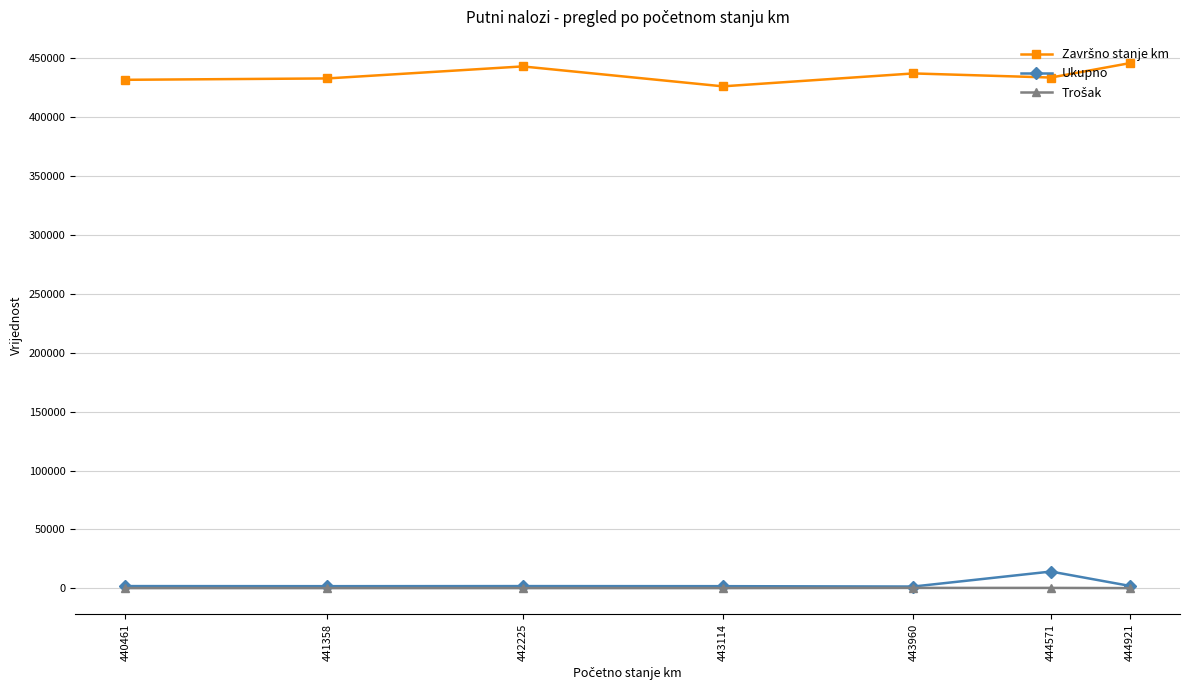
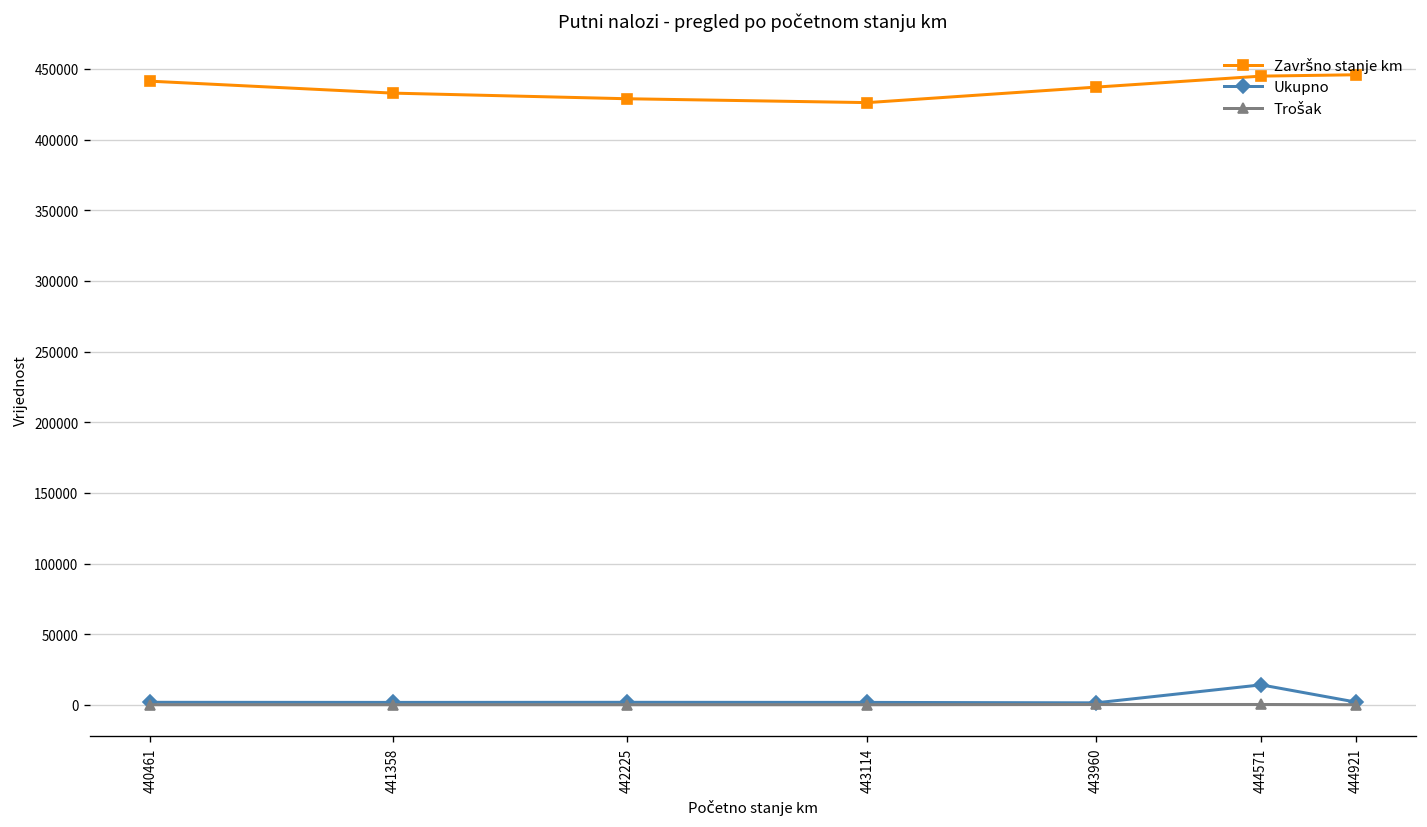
Završno stanje km, 440461: 432000 -> 441000
Završno stanje km, 442225: 443000 -> 429000
Završno stanje km, 444571: 434000 -> 445000
